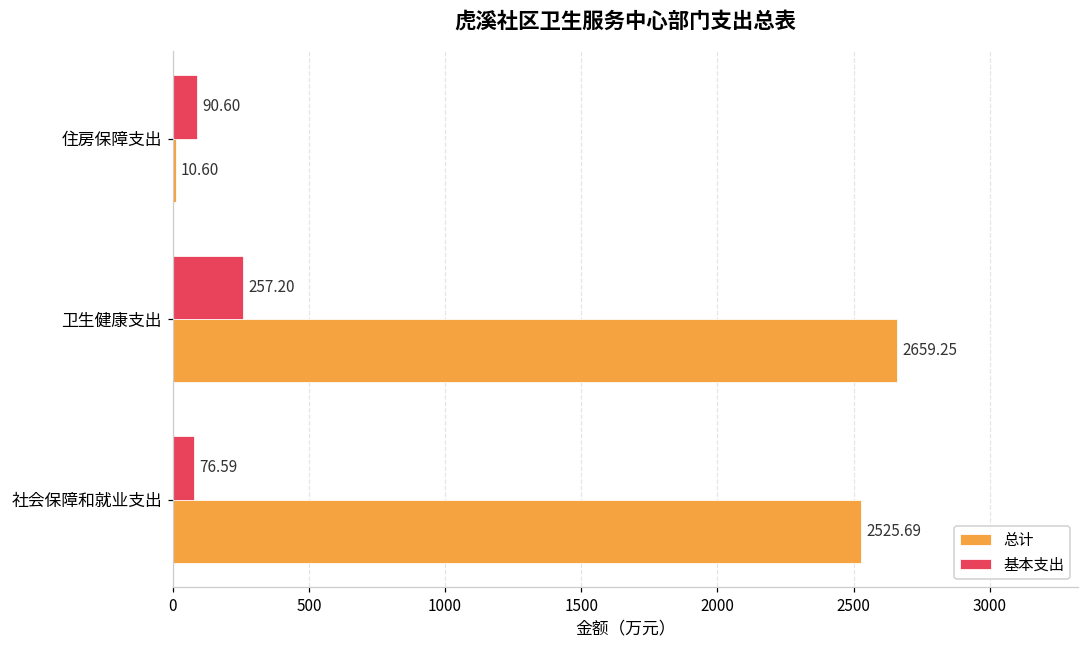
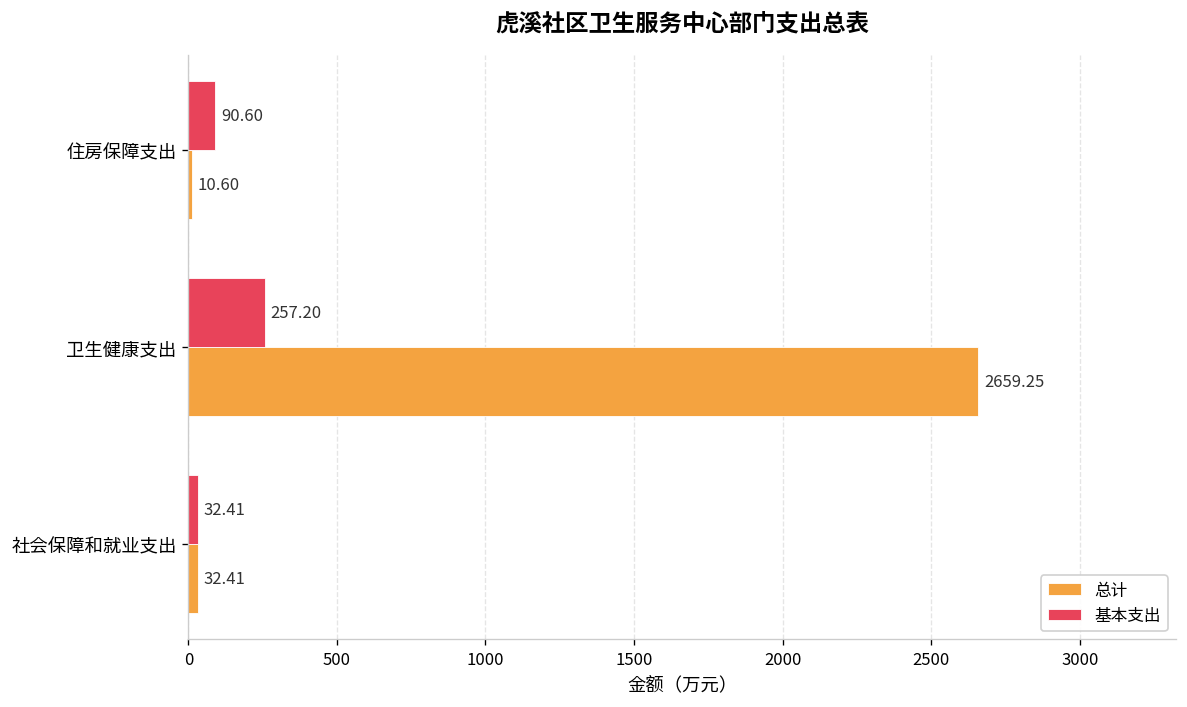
基本支出, 社会保障和就业支出: 76.59 -> 32.41
总计, 社会保障和就业支出: 2525.69 -> 32.41
